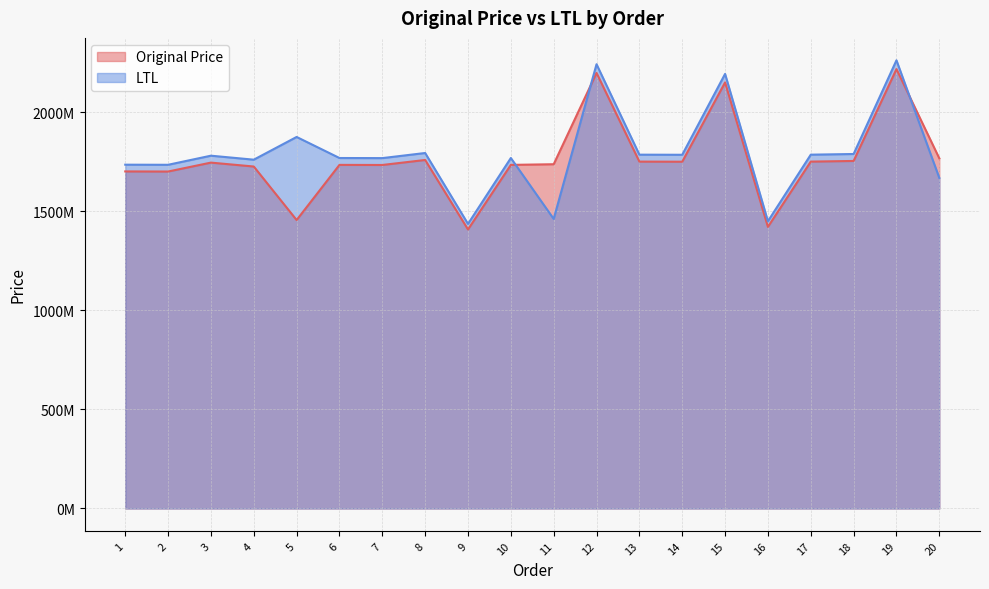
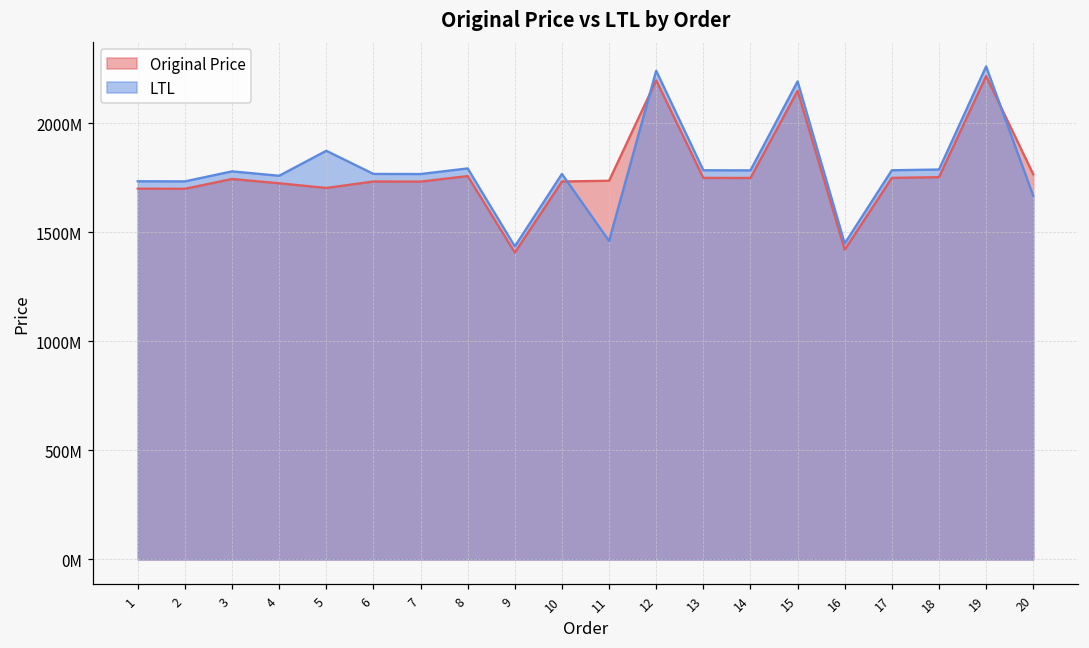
Original Price, 5: 1460000000 -> 1700000000
